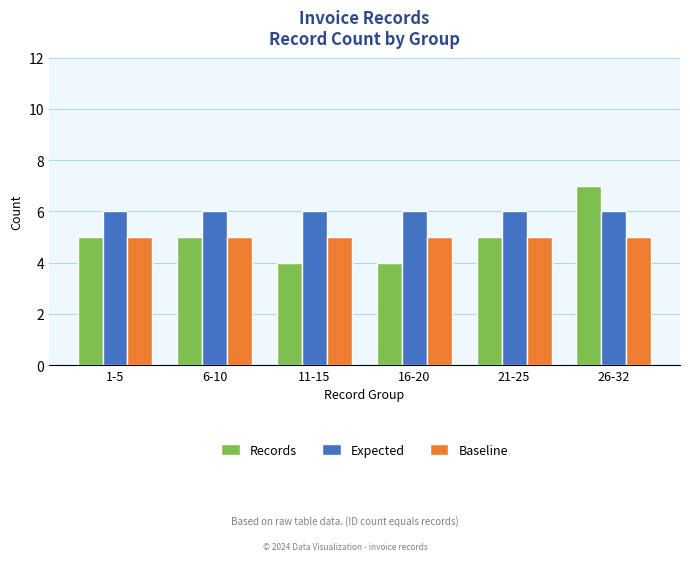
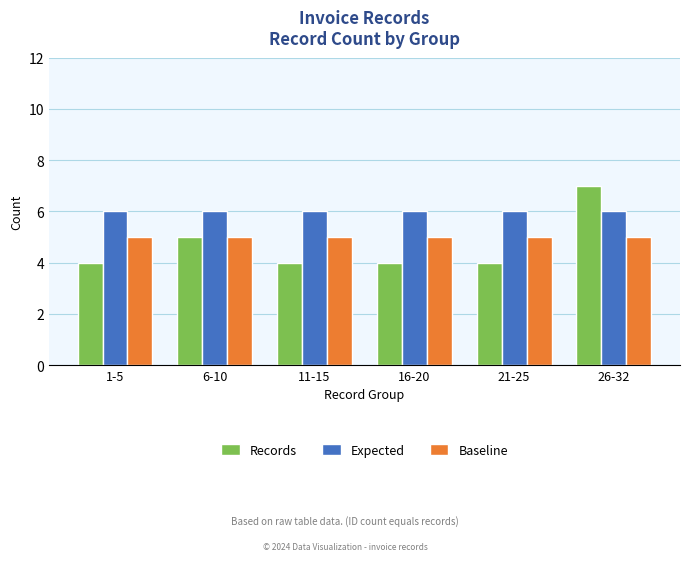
Records, 1-5: 5 -> 4
Records, 21-25: 5 -> 4
